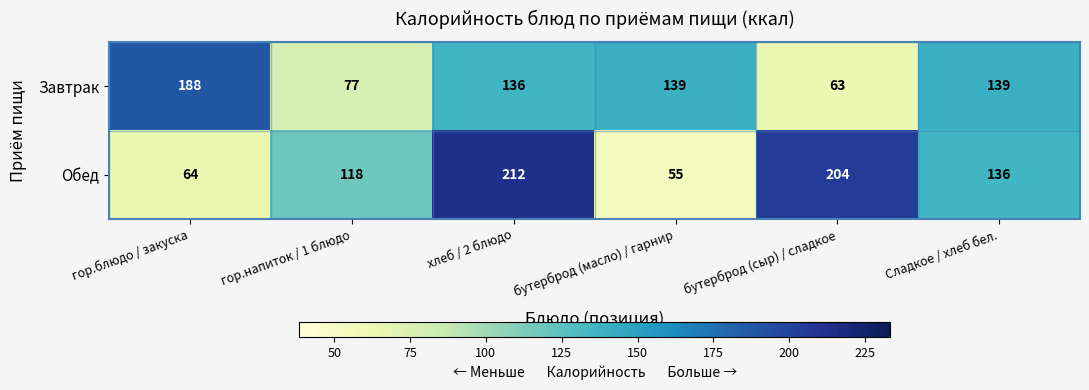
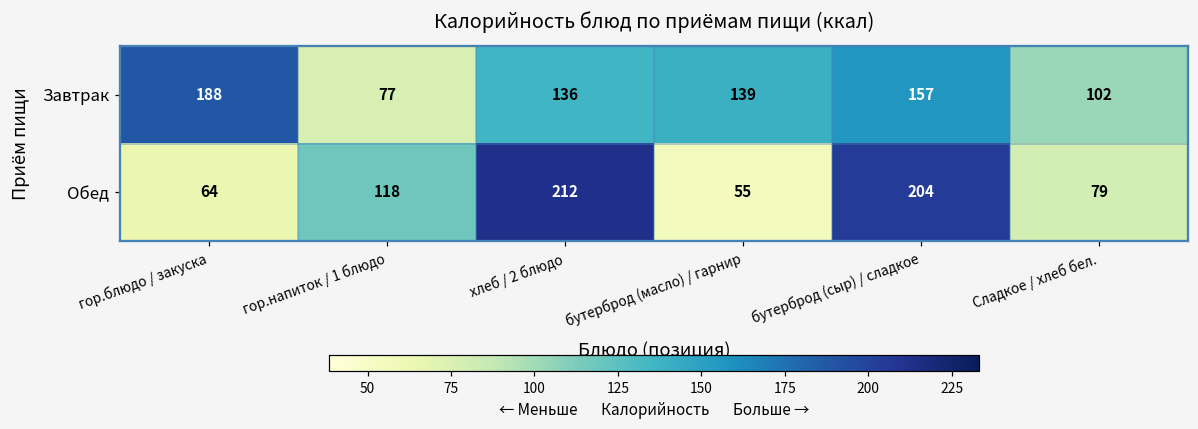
Завтрак, бутерброд (сыр) / сладкое: 63 -> 157
Завтрак, Сладкое / хлеб бел.: 139 -> 102
Обед, Сладкое / хлеб бел.: 136 -> 79
